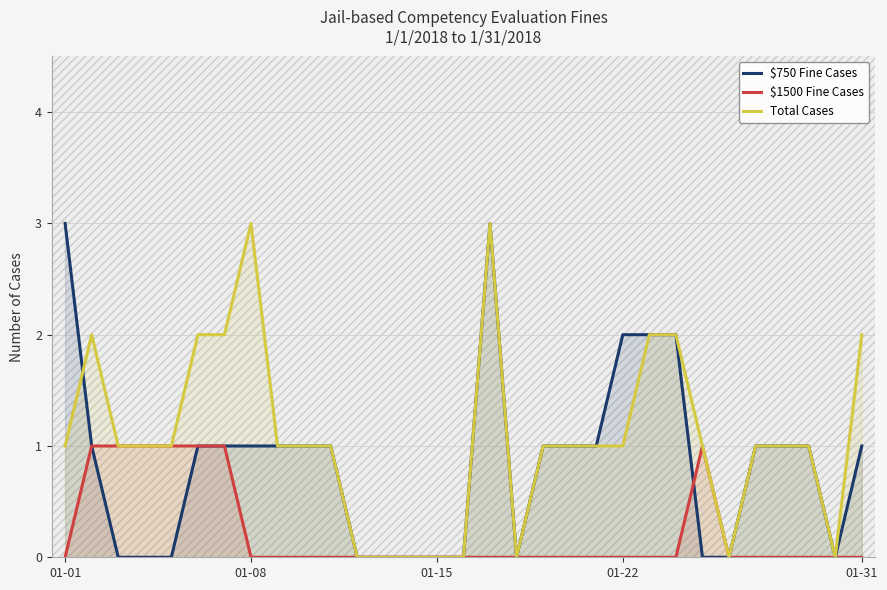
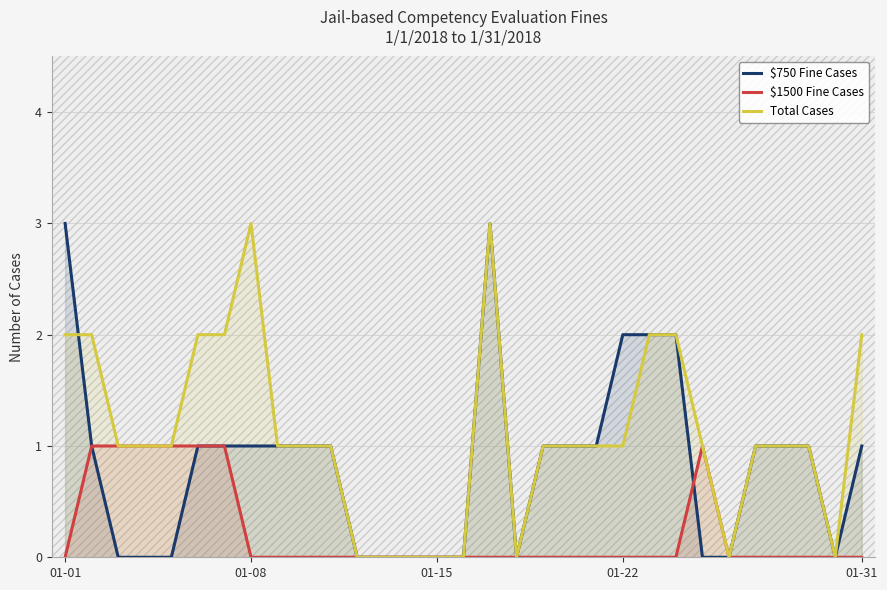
Total Cases, 01-01: 1 -> 2
